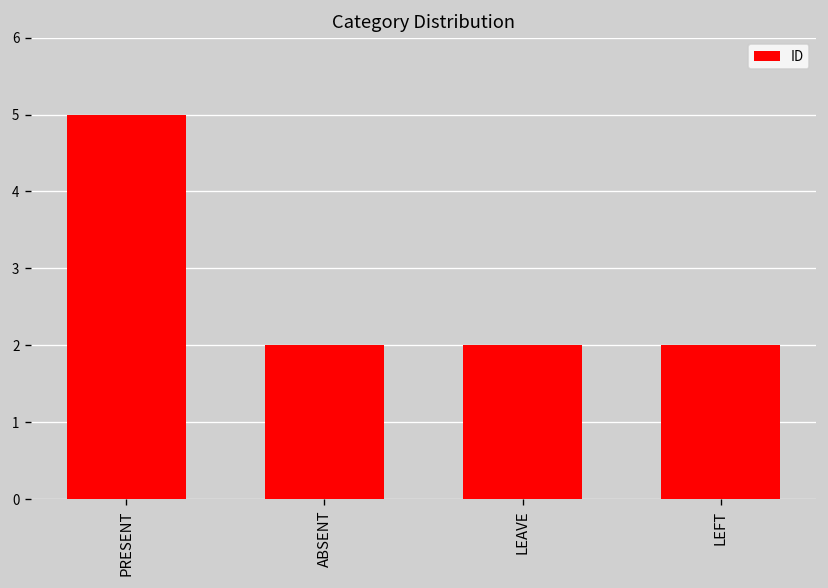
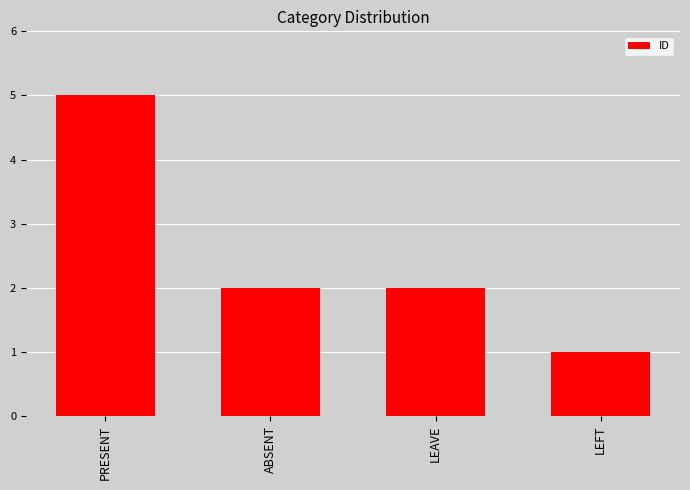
LEFT: 2 -> 1
